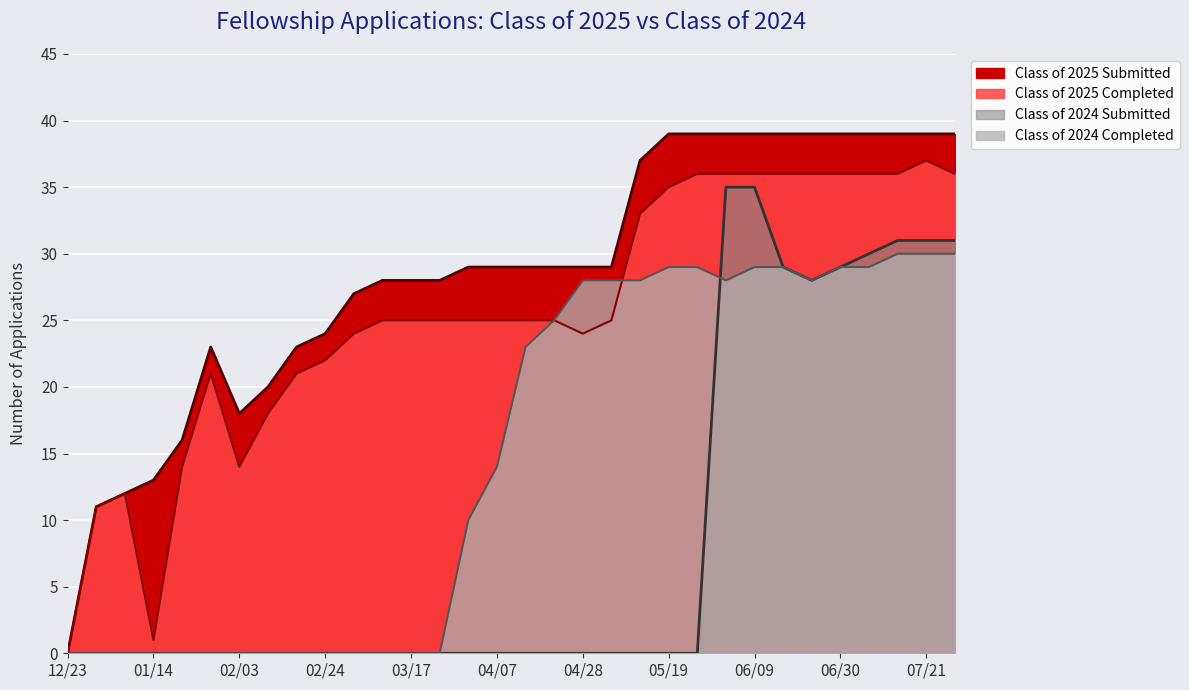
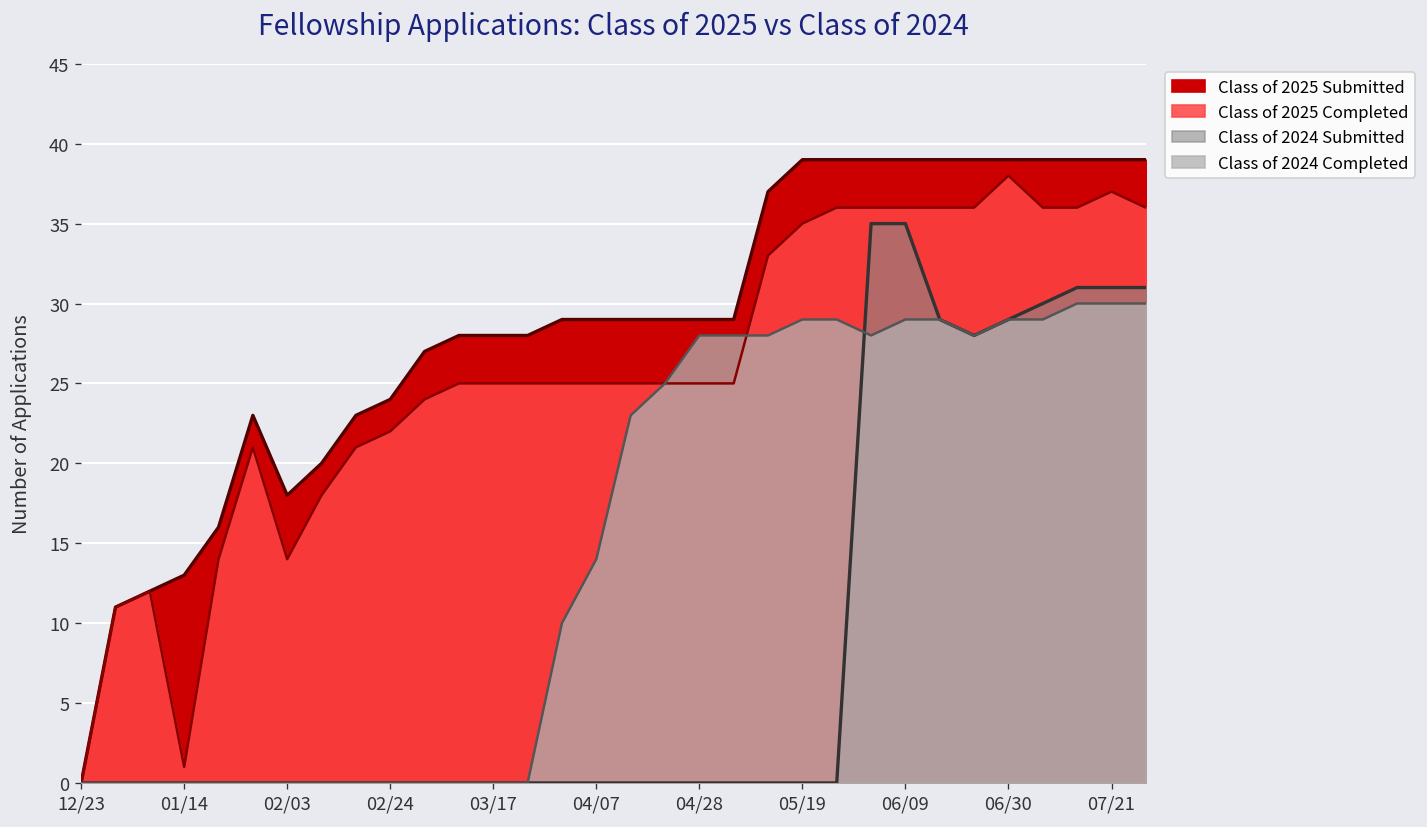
Class of 2025 Completed, 04/28: 24 -> 25
Class of 2025 Completed, 06/30: 36 -> 38
